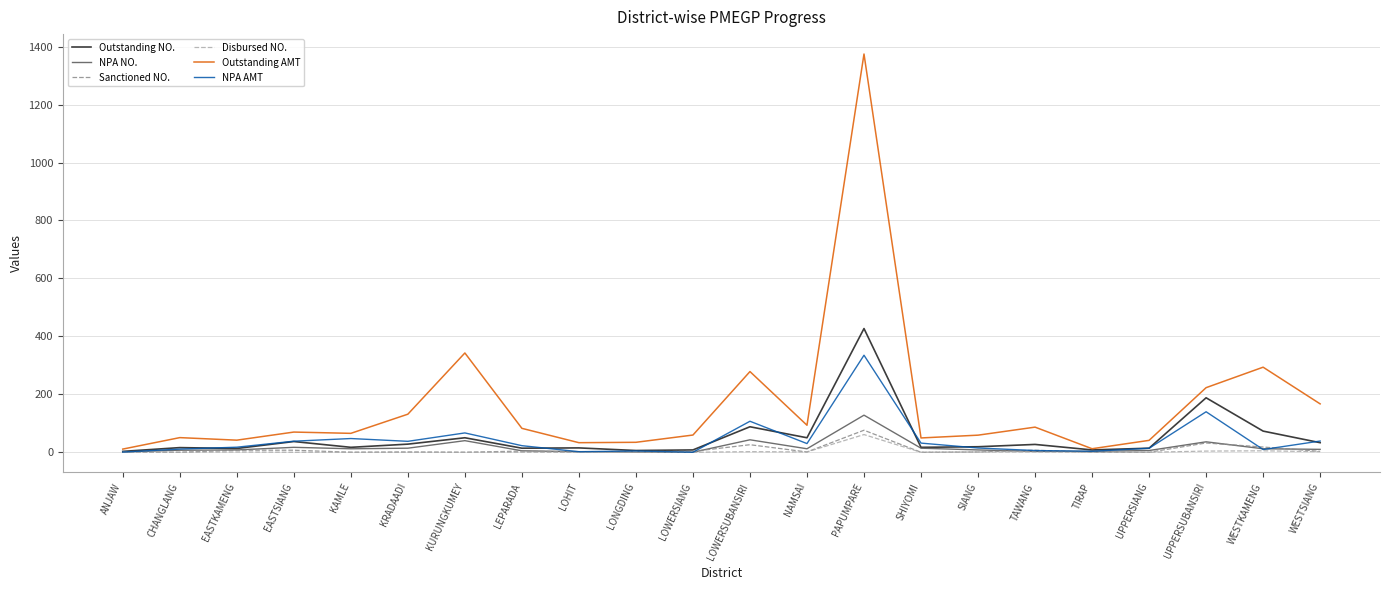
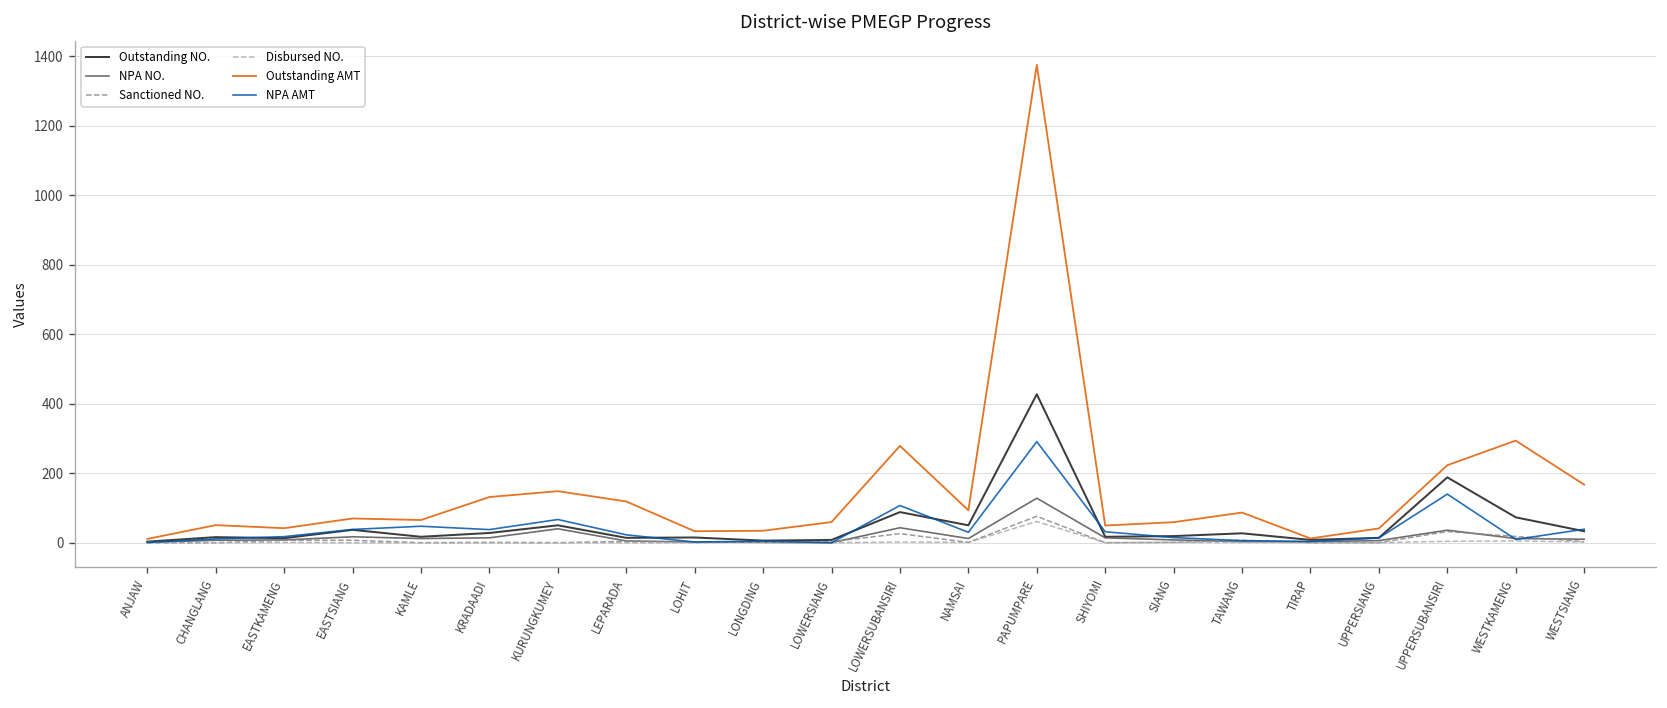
Outstanding AMT, KURUNGKUMEY: 340 -> 150
Outstanding AMT, LEPARADA: 80 -> 120
NPA AMT, PAPUMPARE: 330 -> 290
